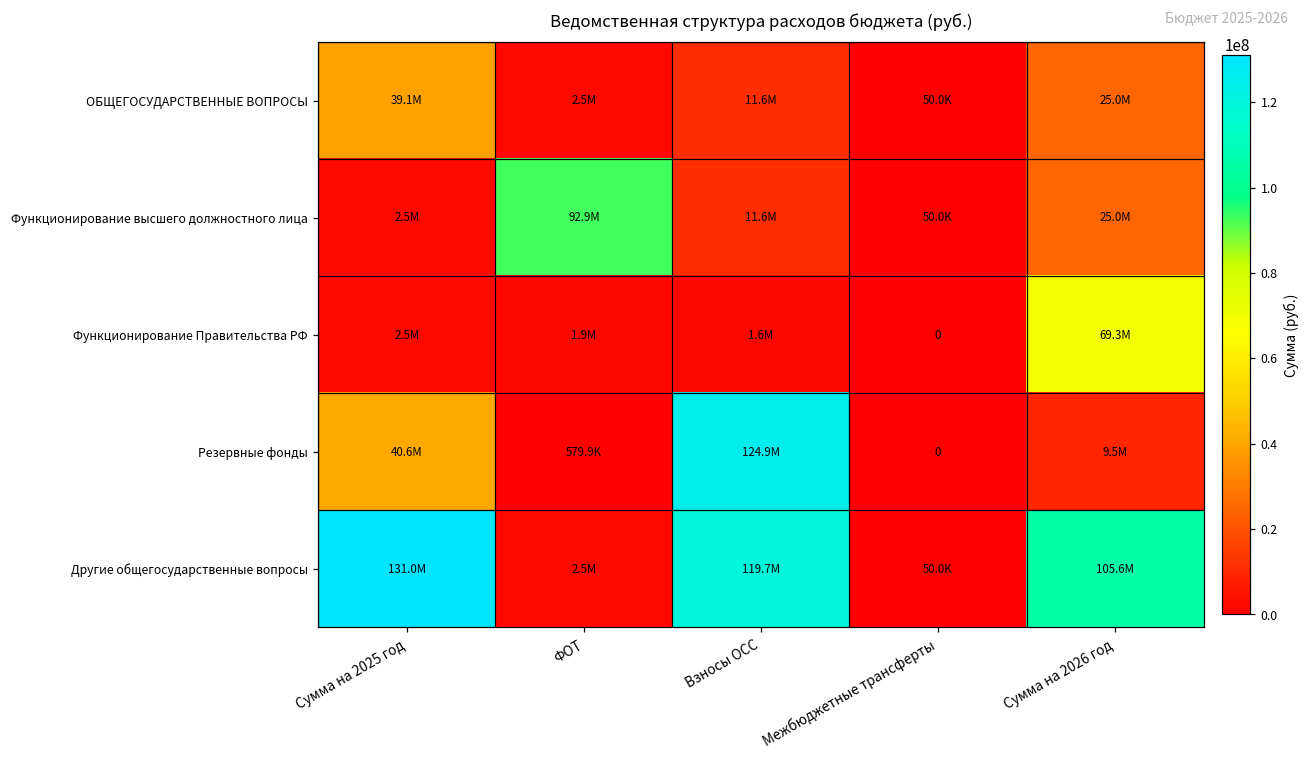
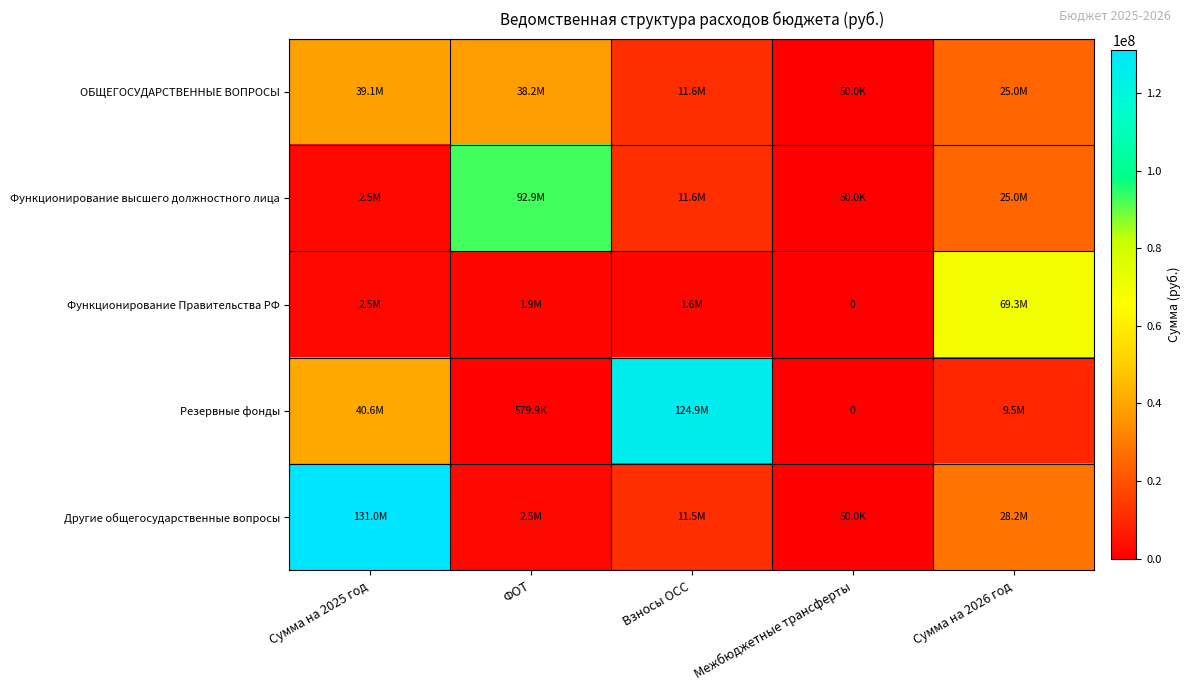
ОБЩЕГОСУДАРСТВЕННЫЕ ВОПРОСЫ, ФОТ: 2.5M -> 38.2M
Другие общегосударственные вопросы, Взносы ОСС: 119.7M -> 11.5M
Другие общегосударственные вопросы, Сумма на 2026 год: 105.6M -> 28.2M
